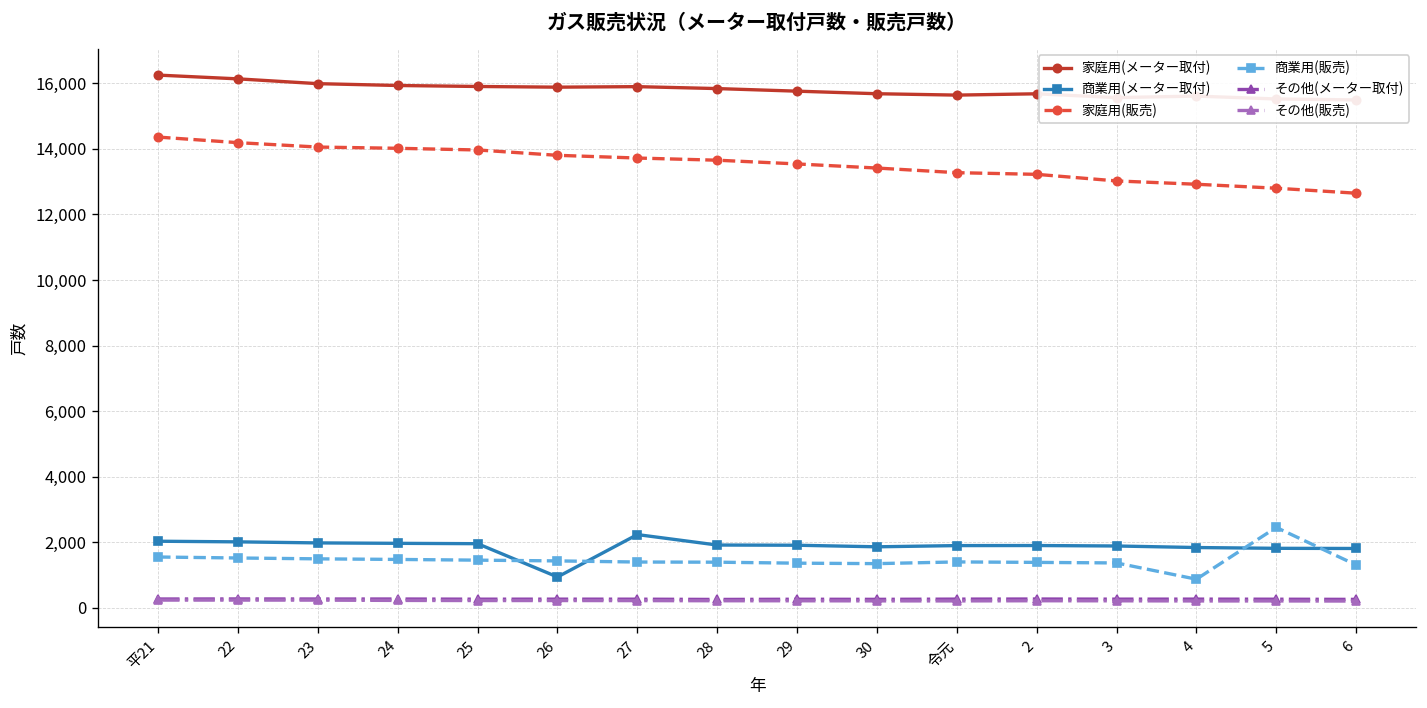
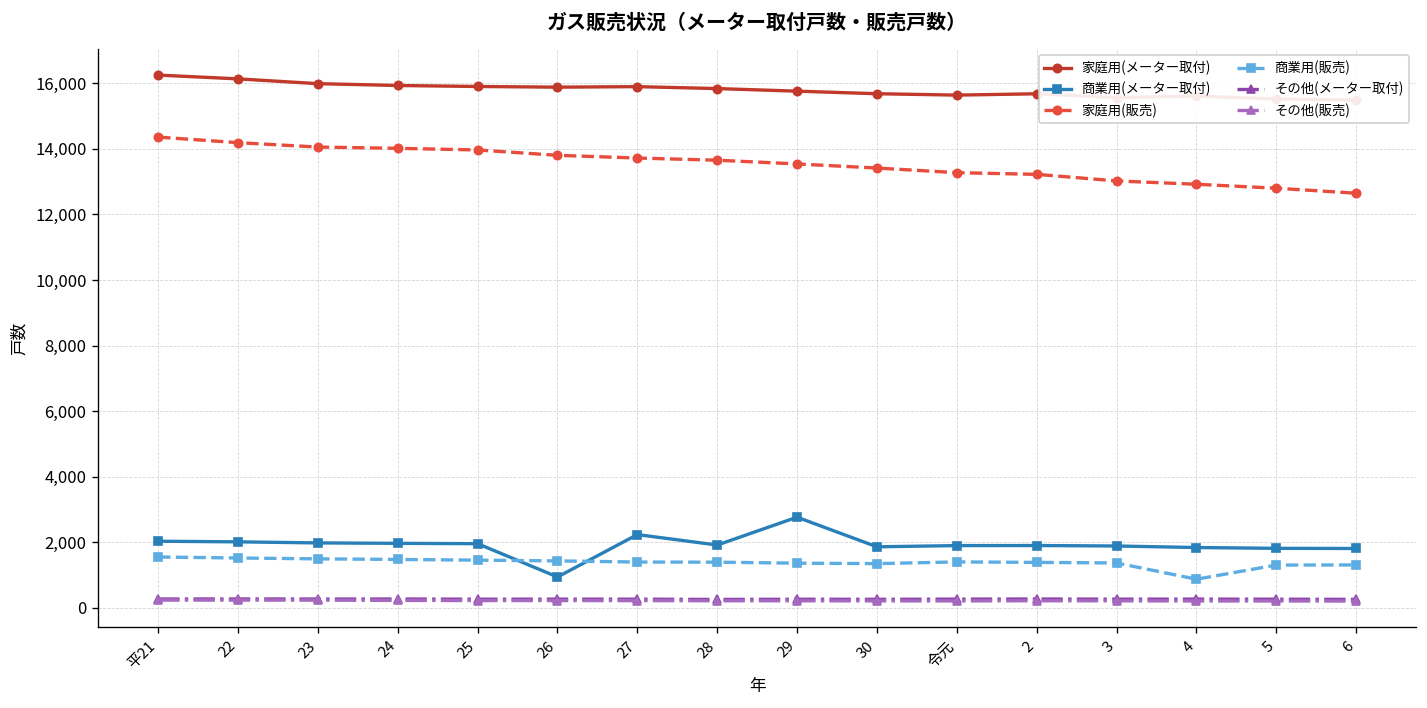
商業用(メーター取付), 29: 1,900 -> 2,800
商業用(販売), 5: 2,500 -> 1,300
